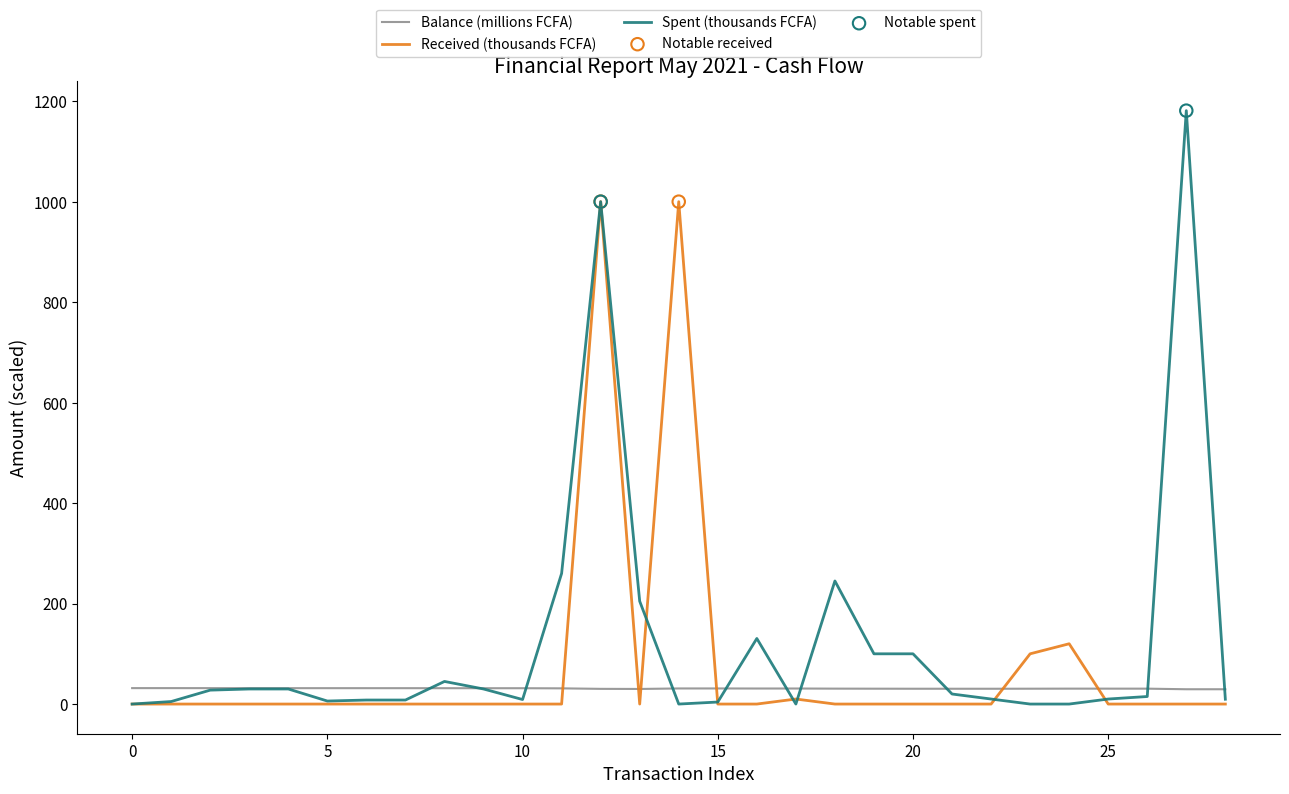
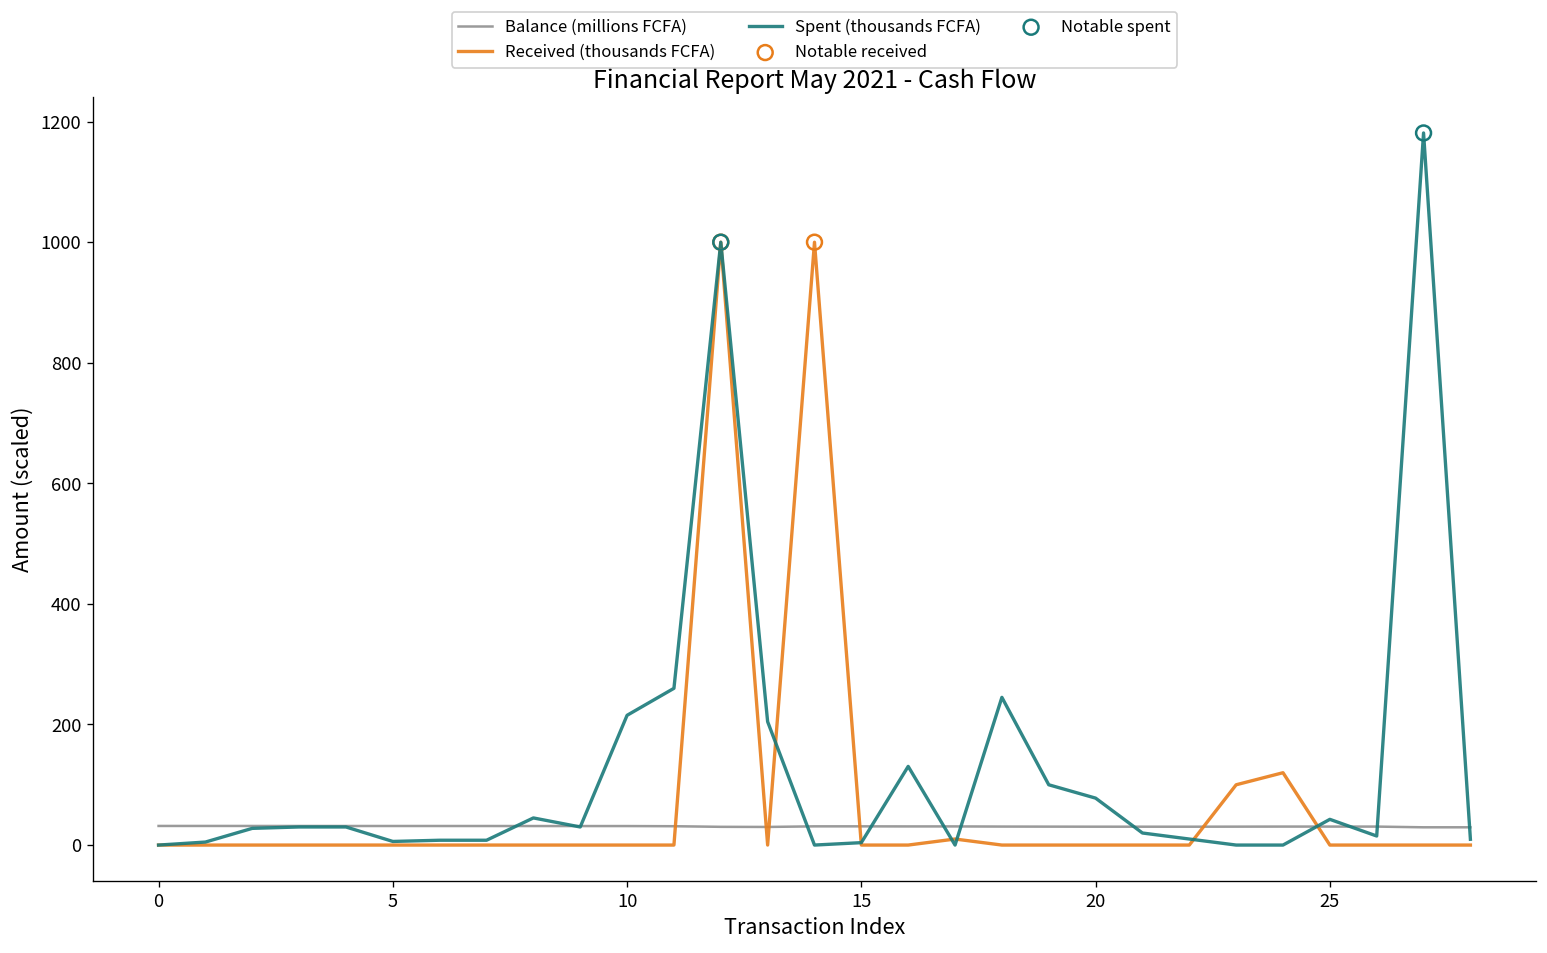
Spent (thousands FCFA), 10: 10 -> 220
Spent (thousands FCFA), 20: 100 -> 80
Spent (thousands FCFA), 25: 10 -> 40
